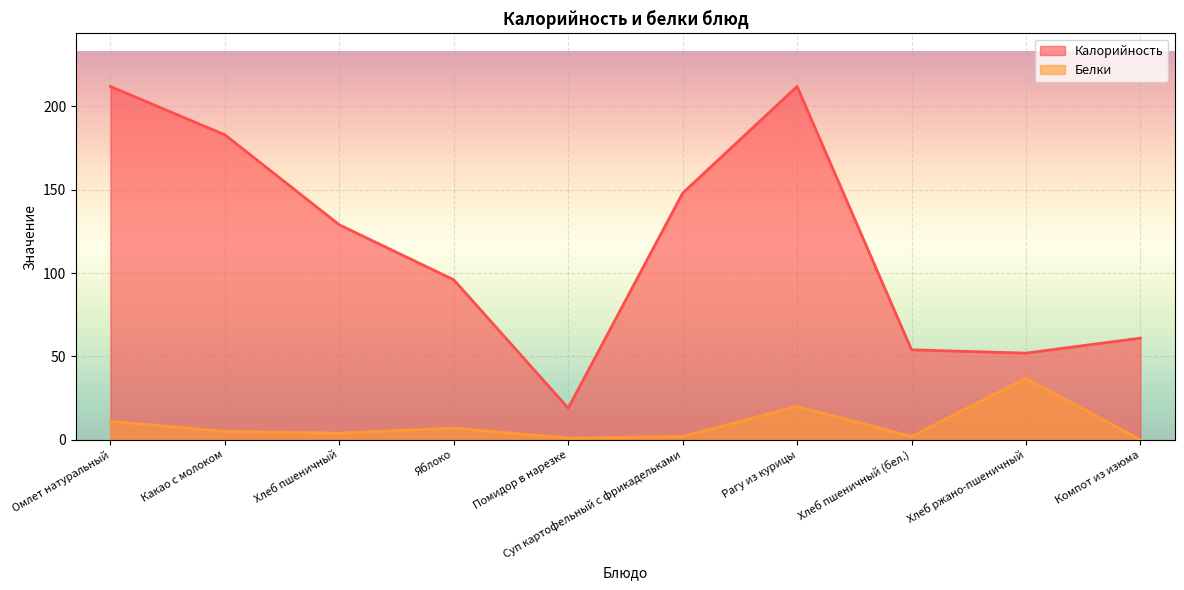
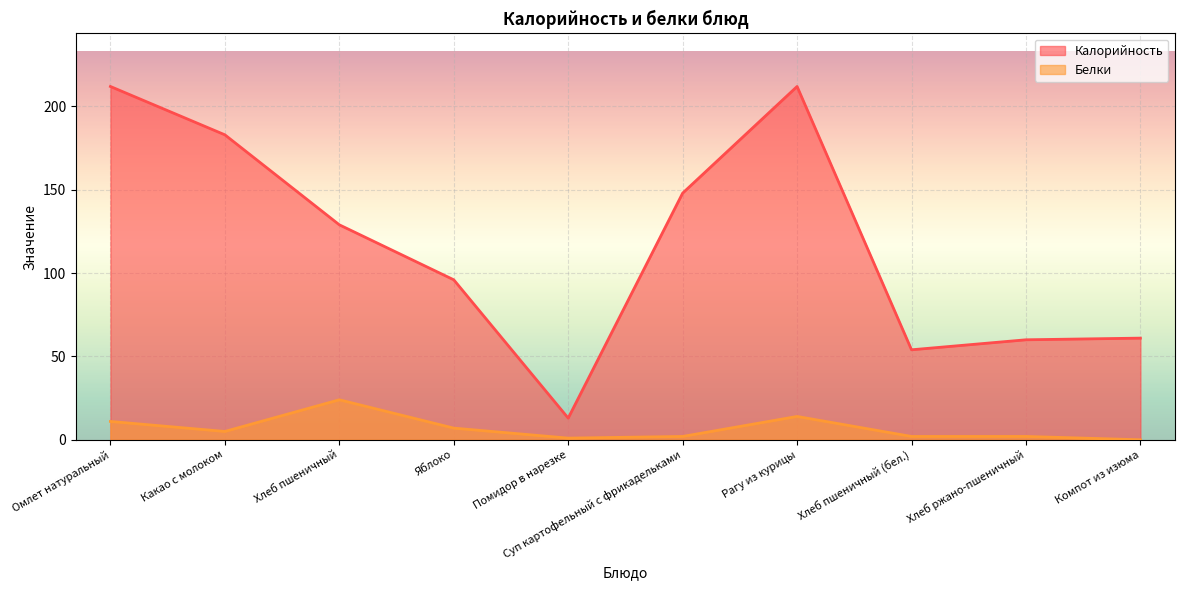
Белки, Хлеб пшеничный: 4 -> 24
Калорийность, Помидор в нарезке: 19 -> 13
Белки, Рагу из курицы: 20 -> 14
Калорийность, Хлеб ржано-пшеничный: 52 -> 60
Белки, Хлеб ржано-пшеничный: 37 -> 2
